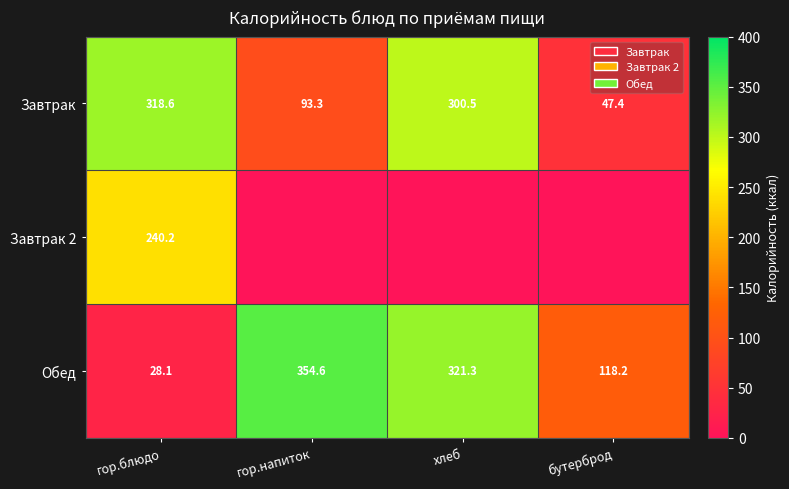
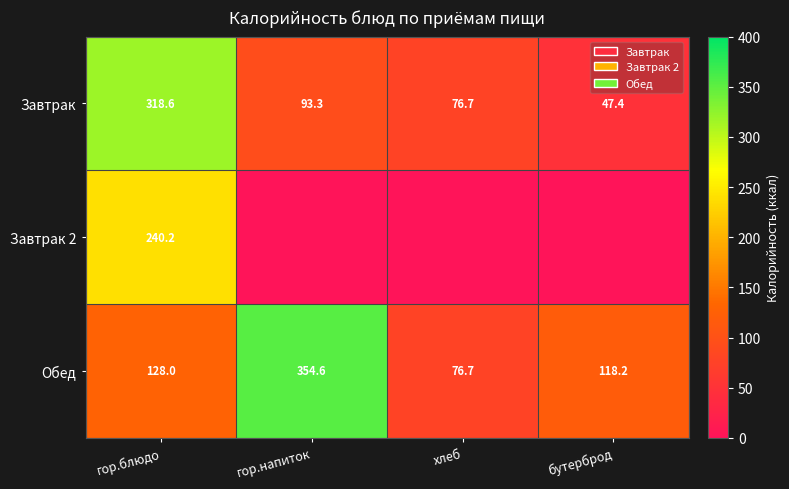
Завтрак, хлеб: 300.5 -> 76.7
Обед, гор.блюдо: 28.1 -> 128.0
Обед, хлеб: 321.3 -> 76.7
